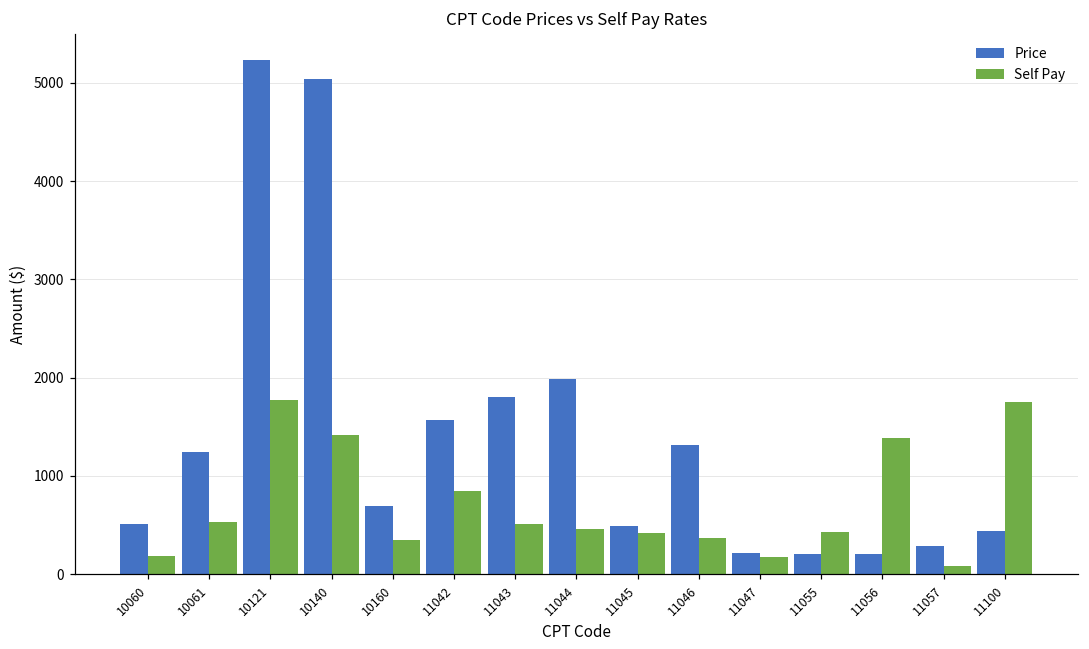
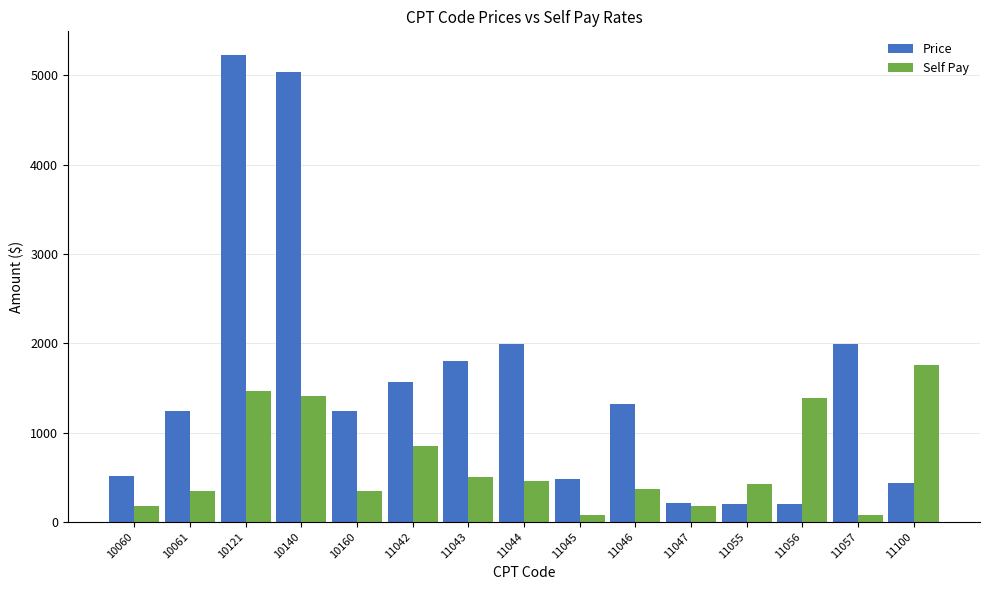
Self Pay, 10061: 500 -> 300
Self Pay, 10121: 1800 -> 1500
Price, 10160: 700 -> 1200
Self Pay, 11045: 400 -> 100
Price, 11057: 300 -> 2000
